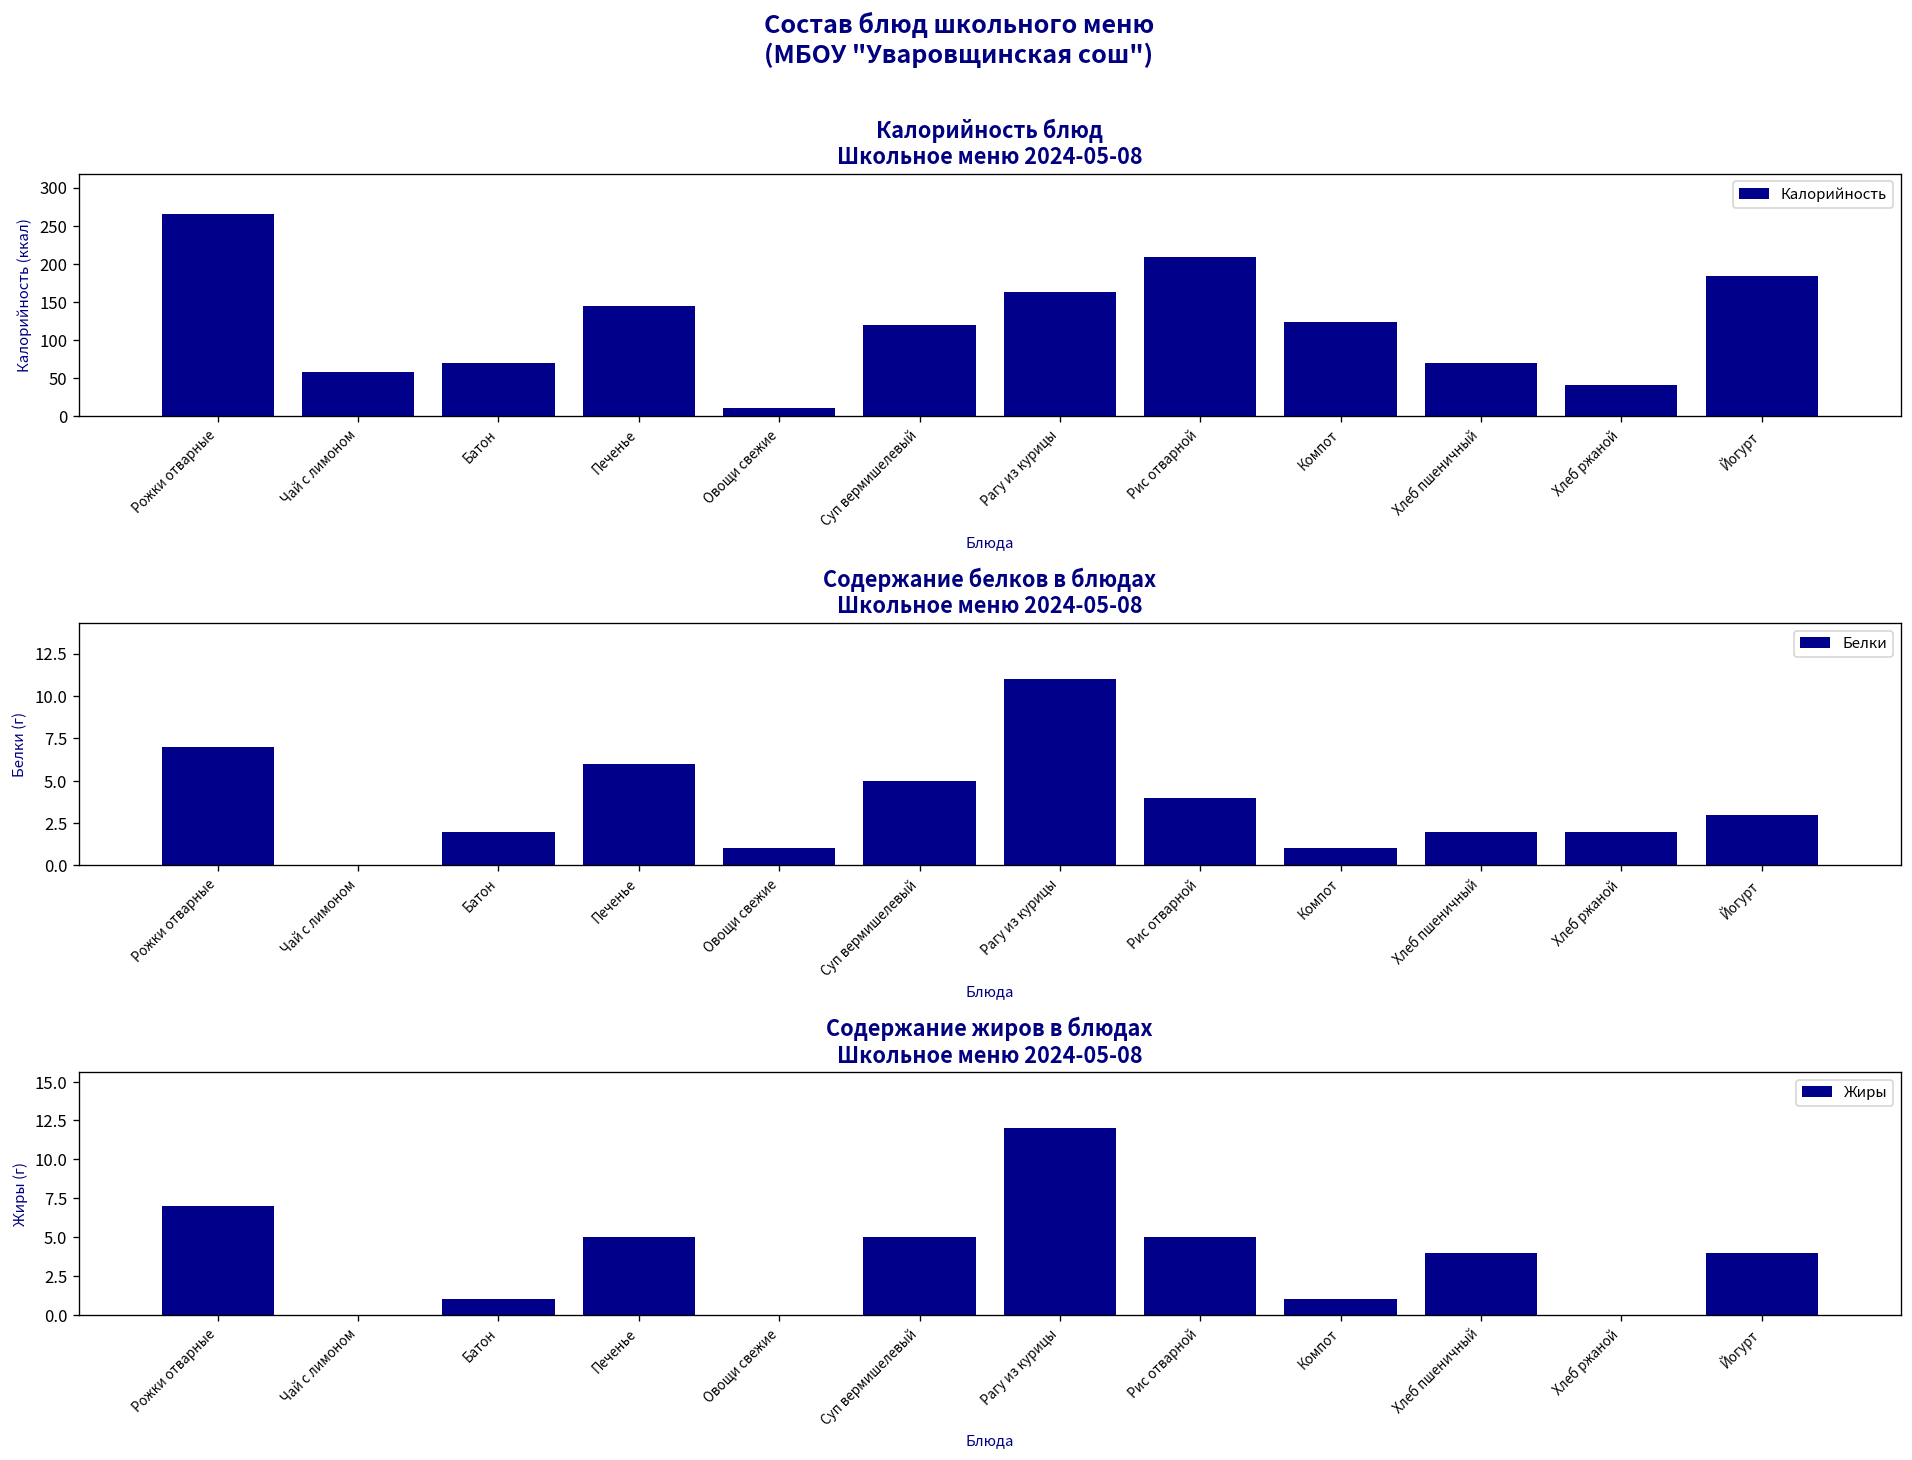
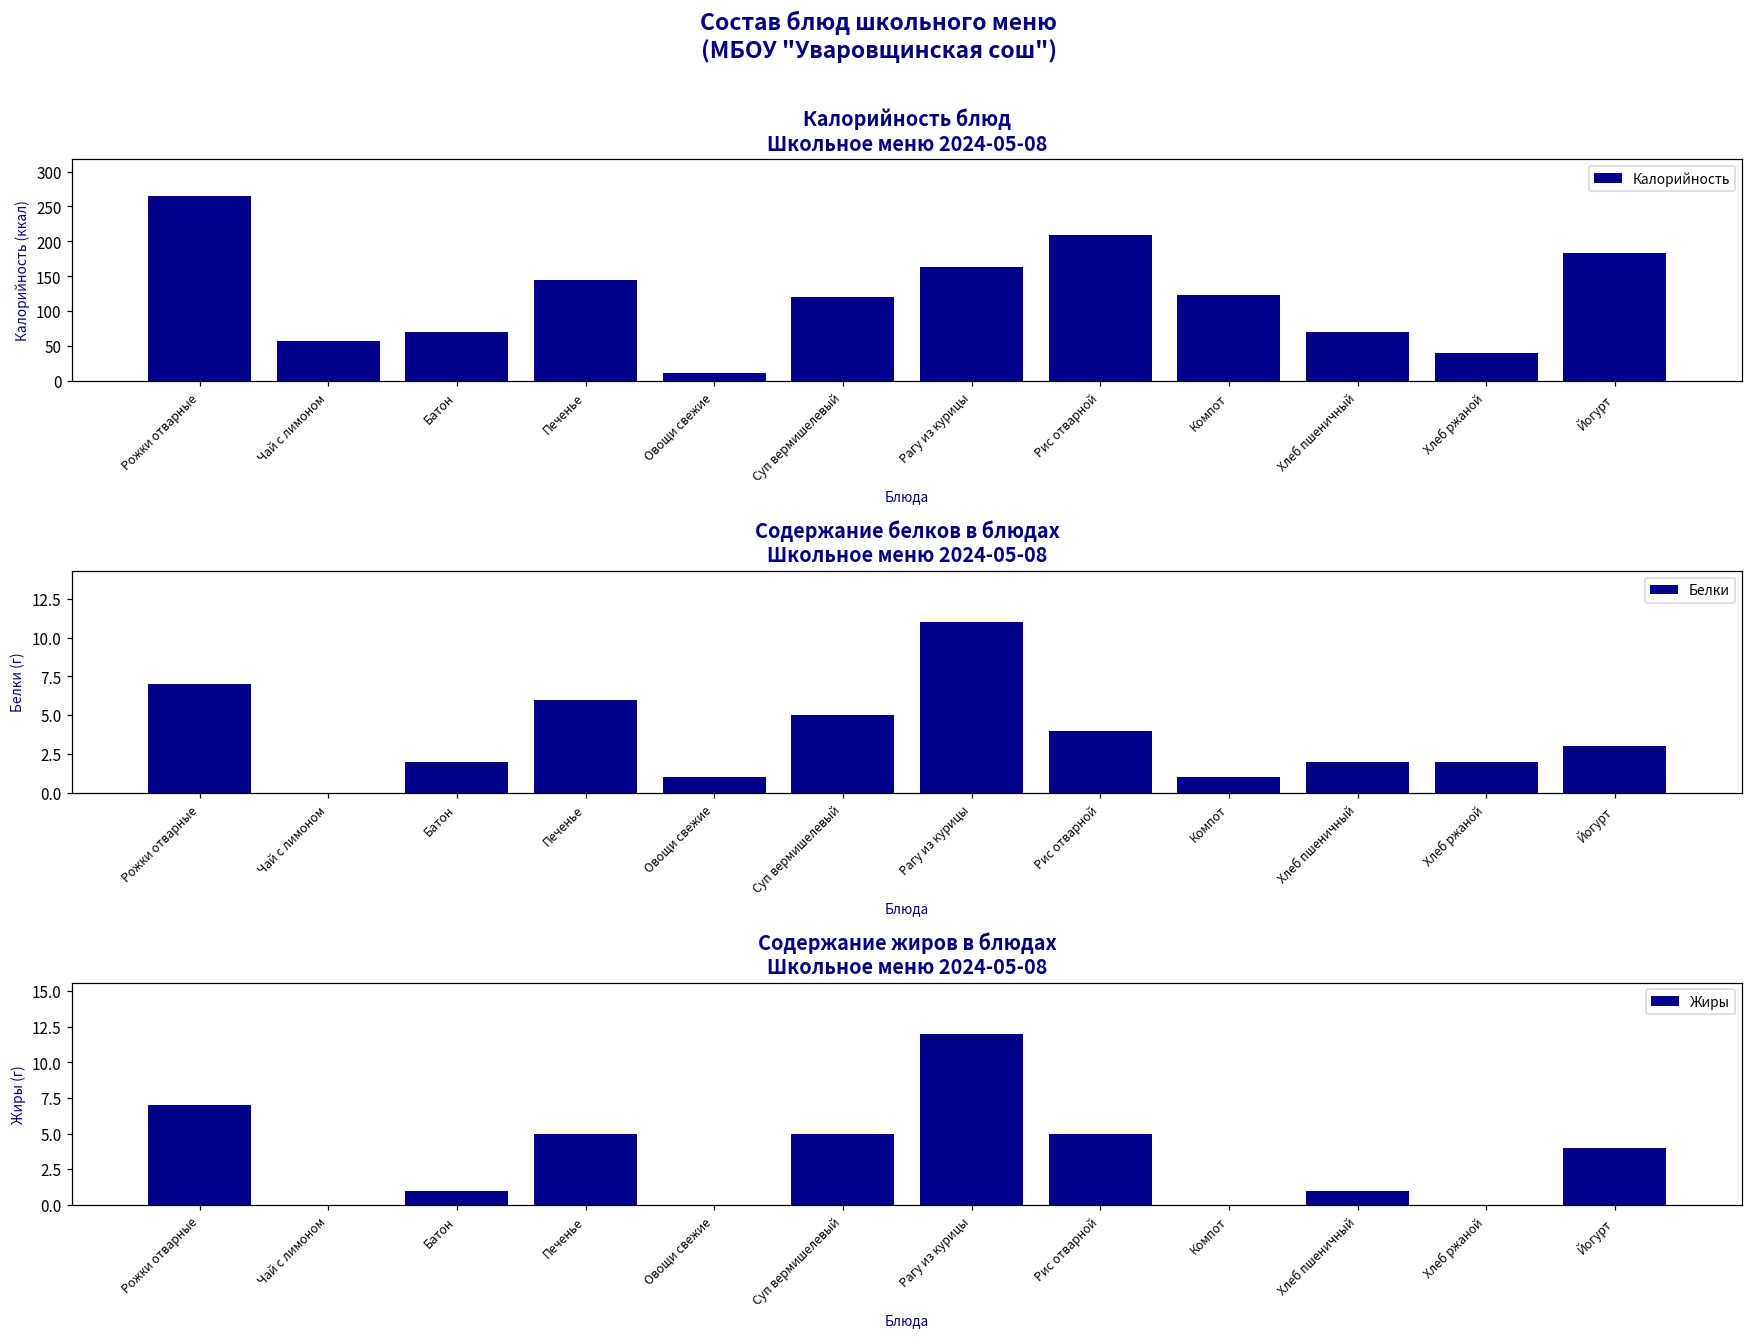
Содержание жиров в блюдах Школьное меню 2024-05-08, Компот: 1 -> 0
Содержание жиров в блюдах Школьное меню 2024-05-08, Хлеб пшеничный: 4 -> 1
